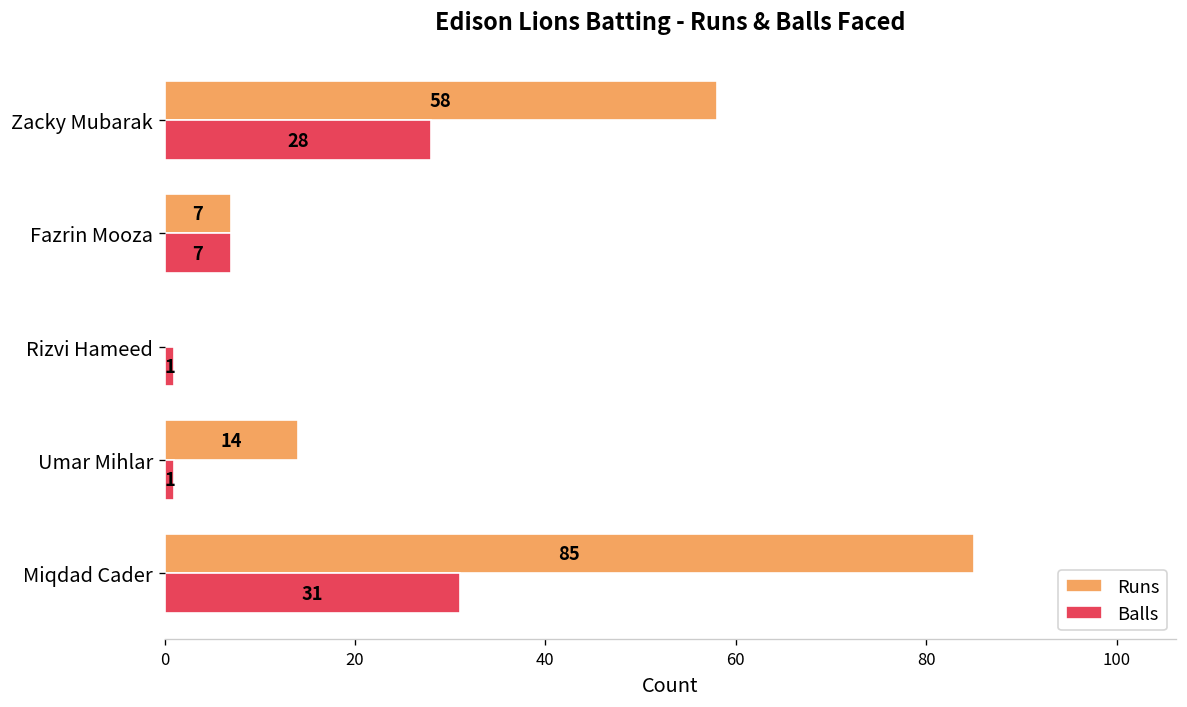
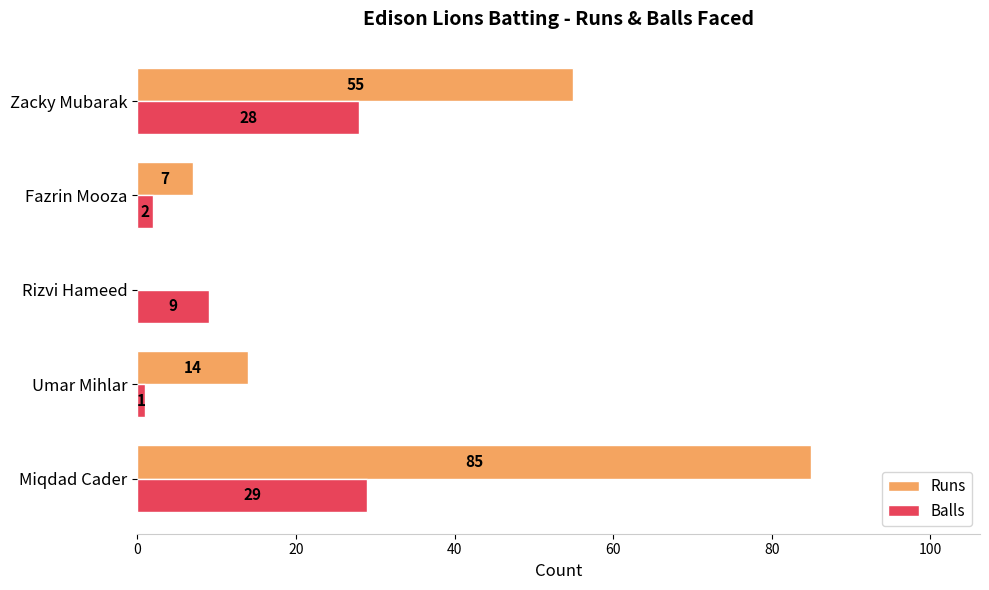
Runs, Zacky Mubarak: 58 -> 55
Balls, Fazrin Mooza: 7 -> 2
Balls, Rizvi Hameed: 1 -> 9
Balls, Miqdad Cader: 31 -> 29
